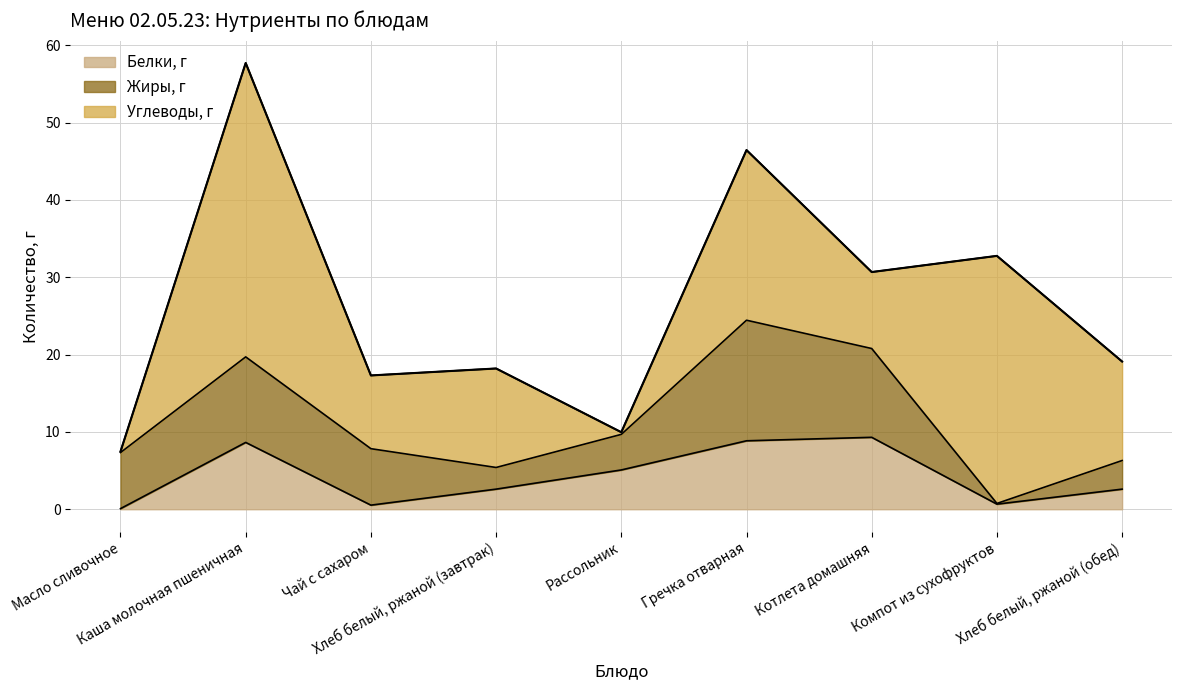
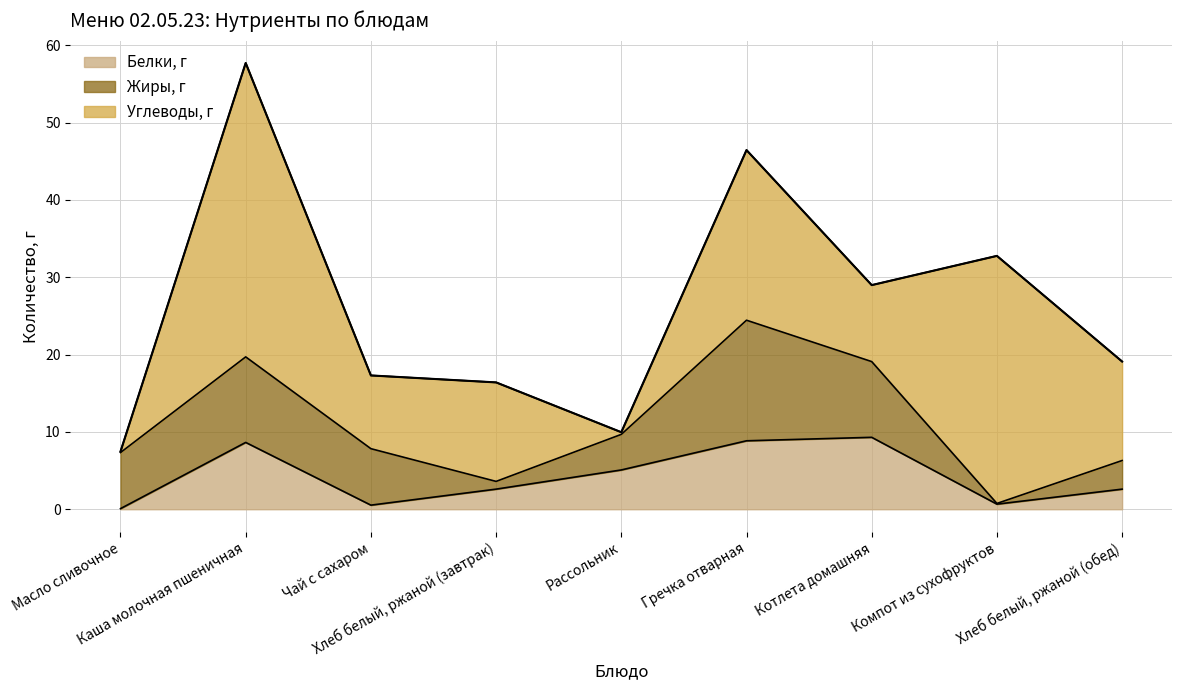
Жиры, г, Хлеб белый, ржаной (завтрак): 3 -> 1
Жиры, г, Котлета домашняя: 11 -> 10
